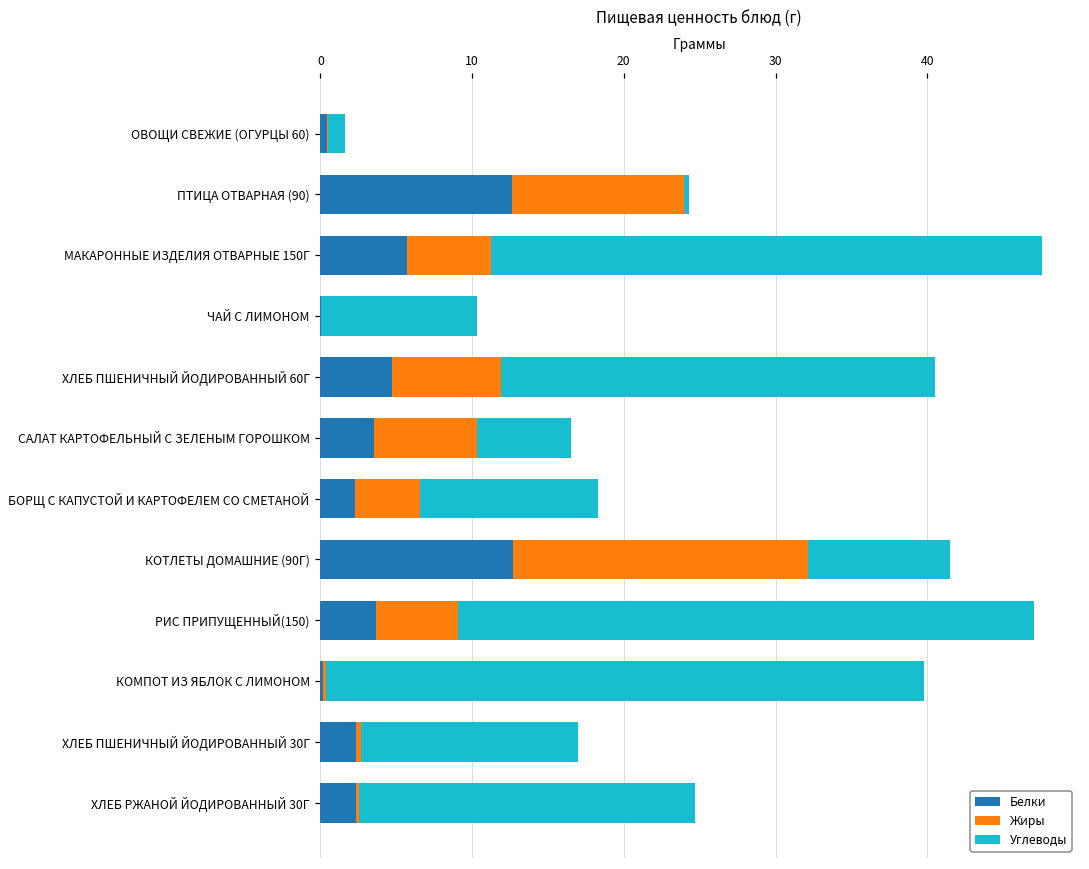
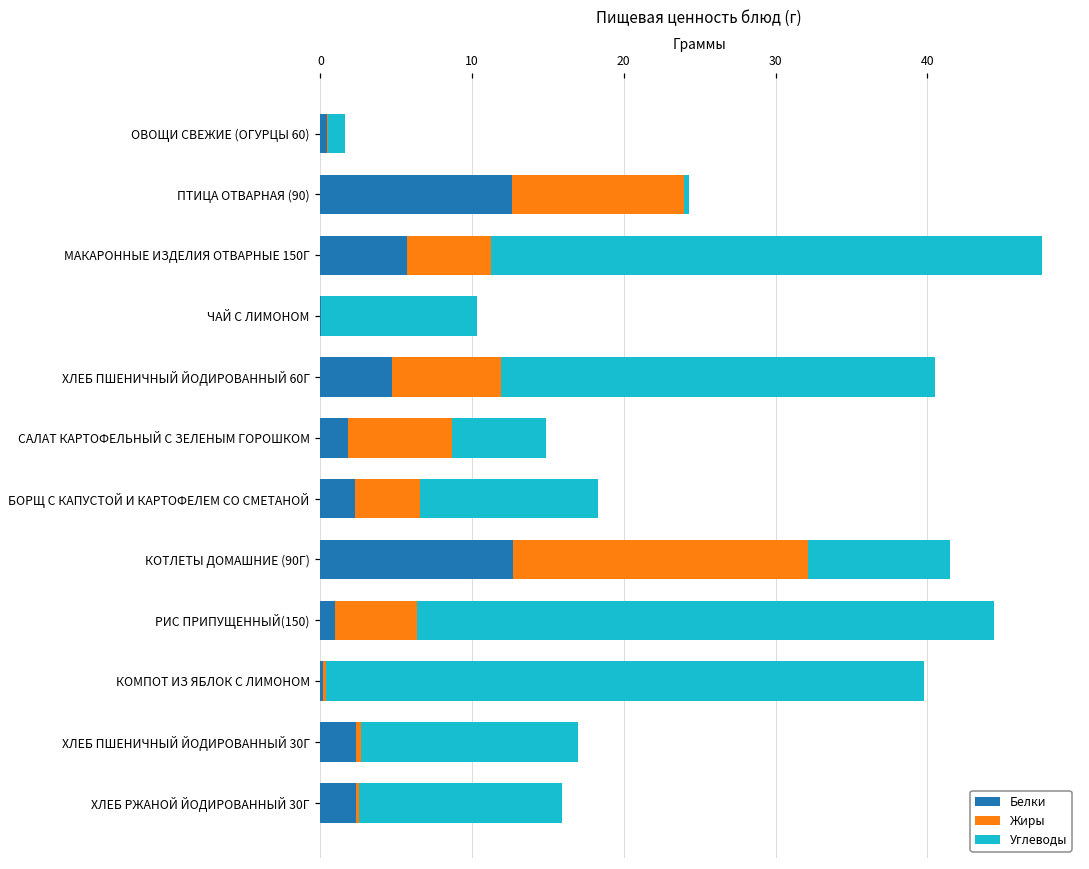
Белки, САЛАТ КАРТОФЕЛЬНЫЙ С ЗЕЛЕНЫМ ГОРОШКОМ: 3.5 -> 1.8
Белки, РИС ПРИПУЩЕННЫЙ(150): 3.7 -> 1.0
Углеводы, ХЛЕБ РЖАНОЙ ЙОДИРОВАННЫЙ 30Г: 22.2 -> 13.4
